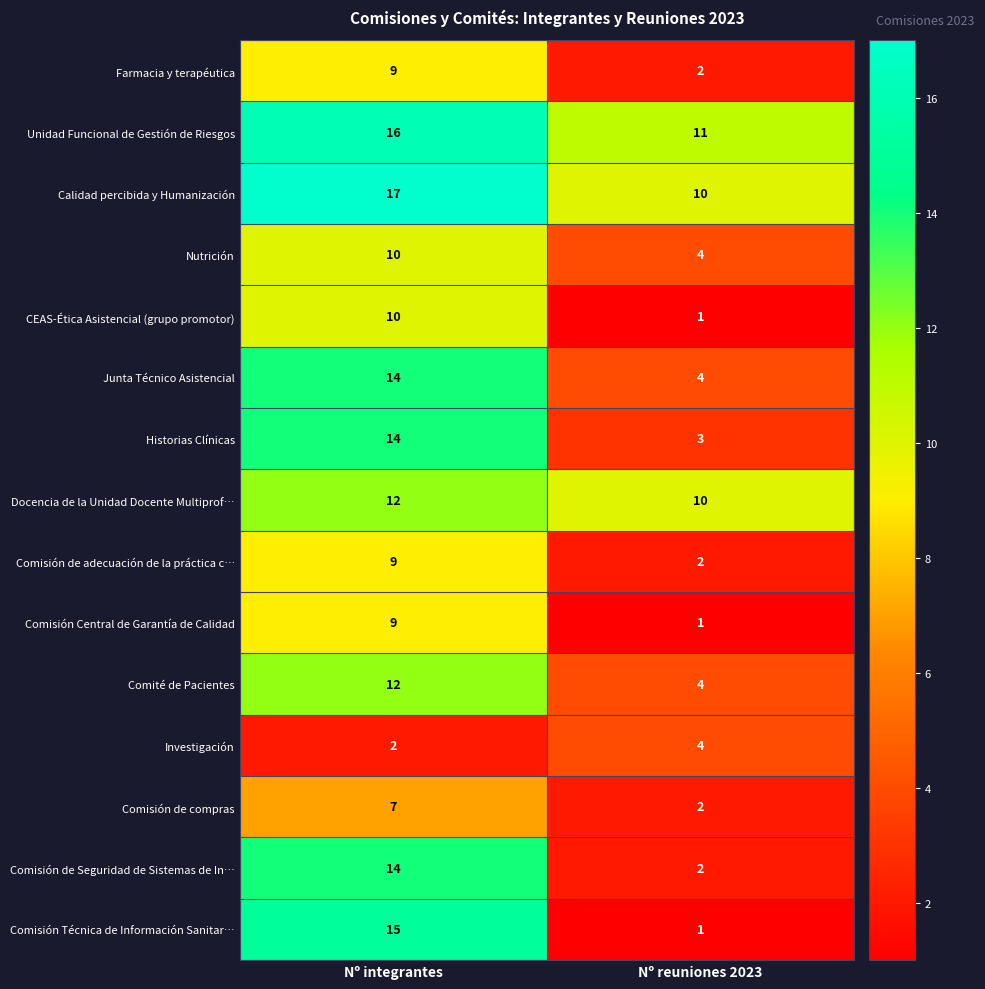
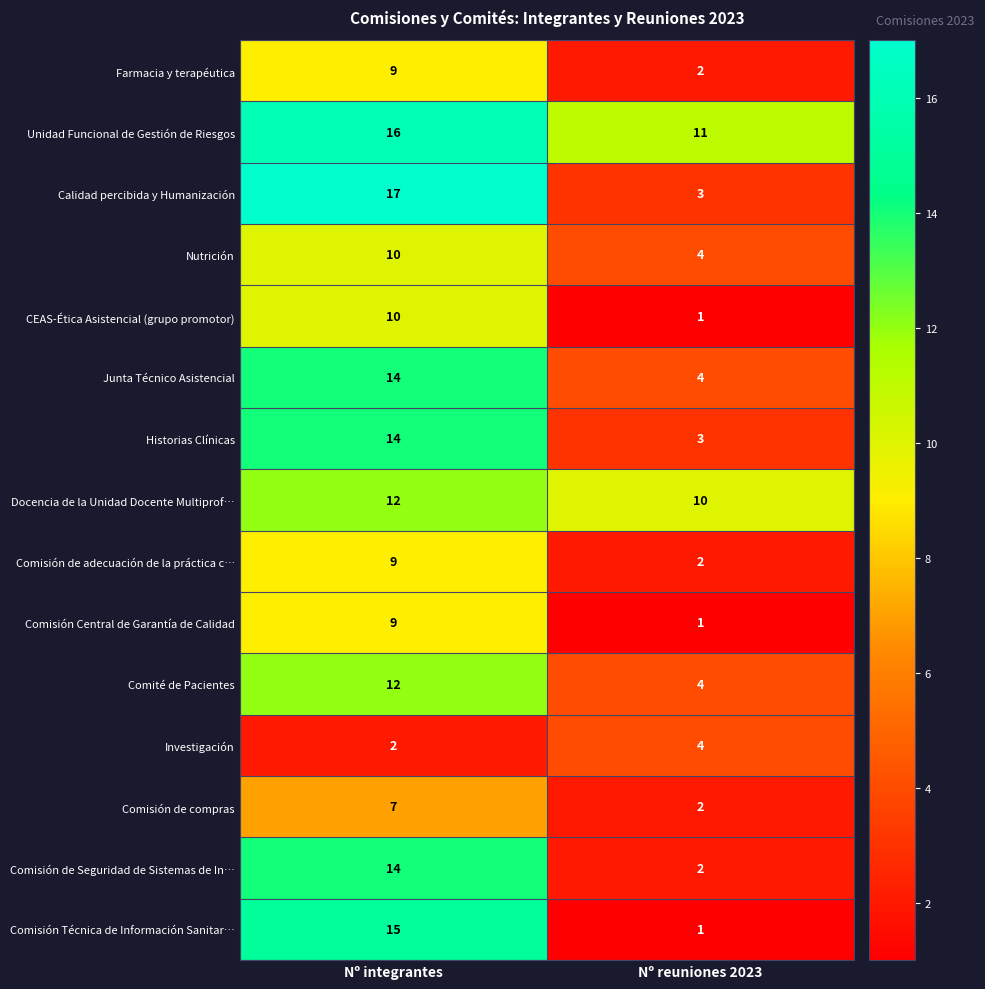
Calidad percibida y Humanización, Nº reuniones 2023: 10 -> 3
